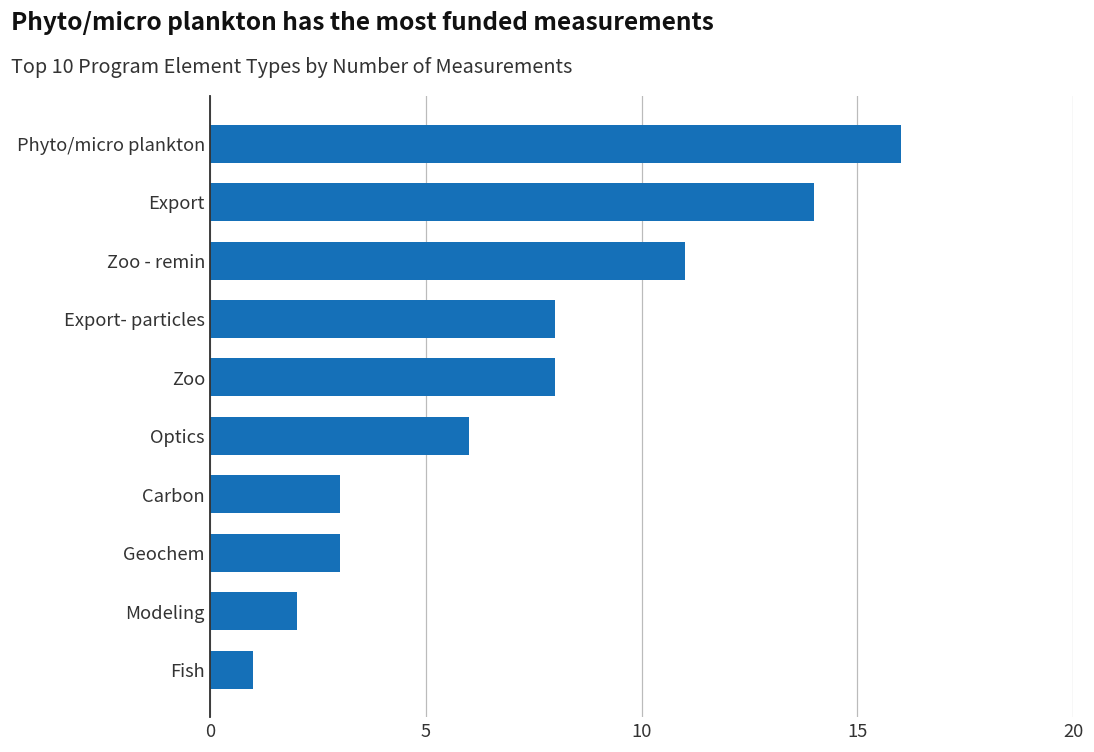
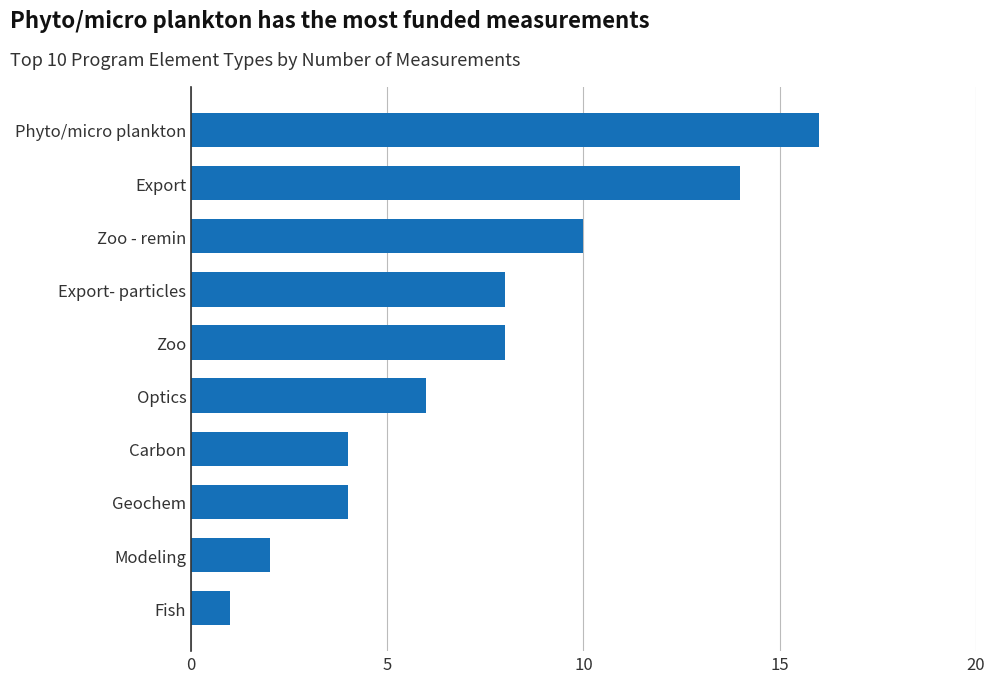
Zoo - remin: 11 -> 10
Carbon: 3 -> 4
Geochem: 3 -> 4
